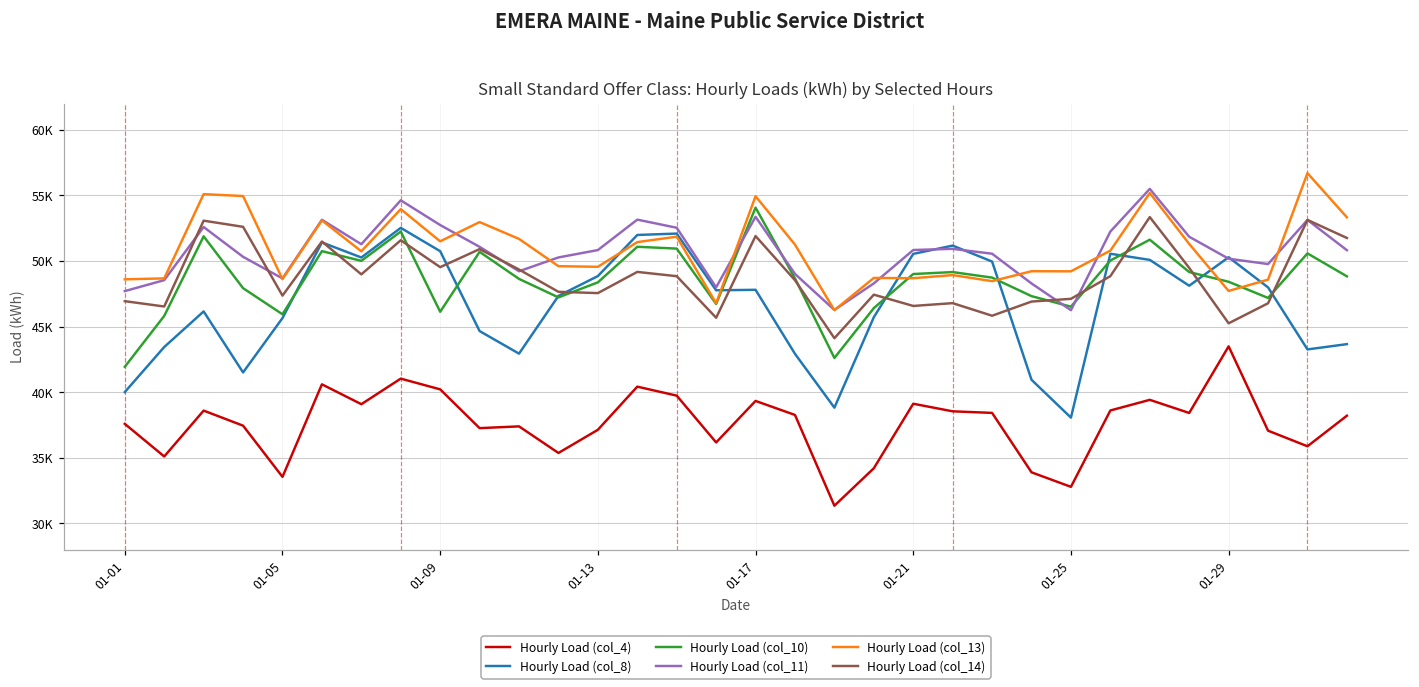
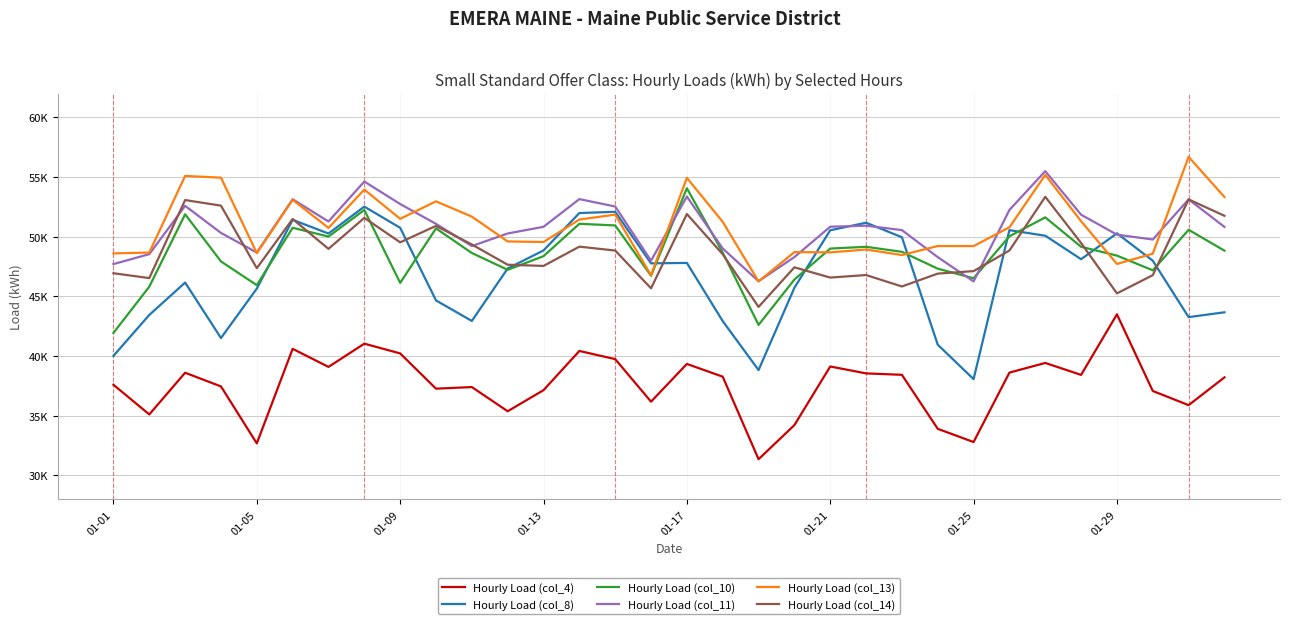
Hourly Load (col_4), 01-05: 33500 -> 32700
